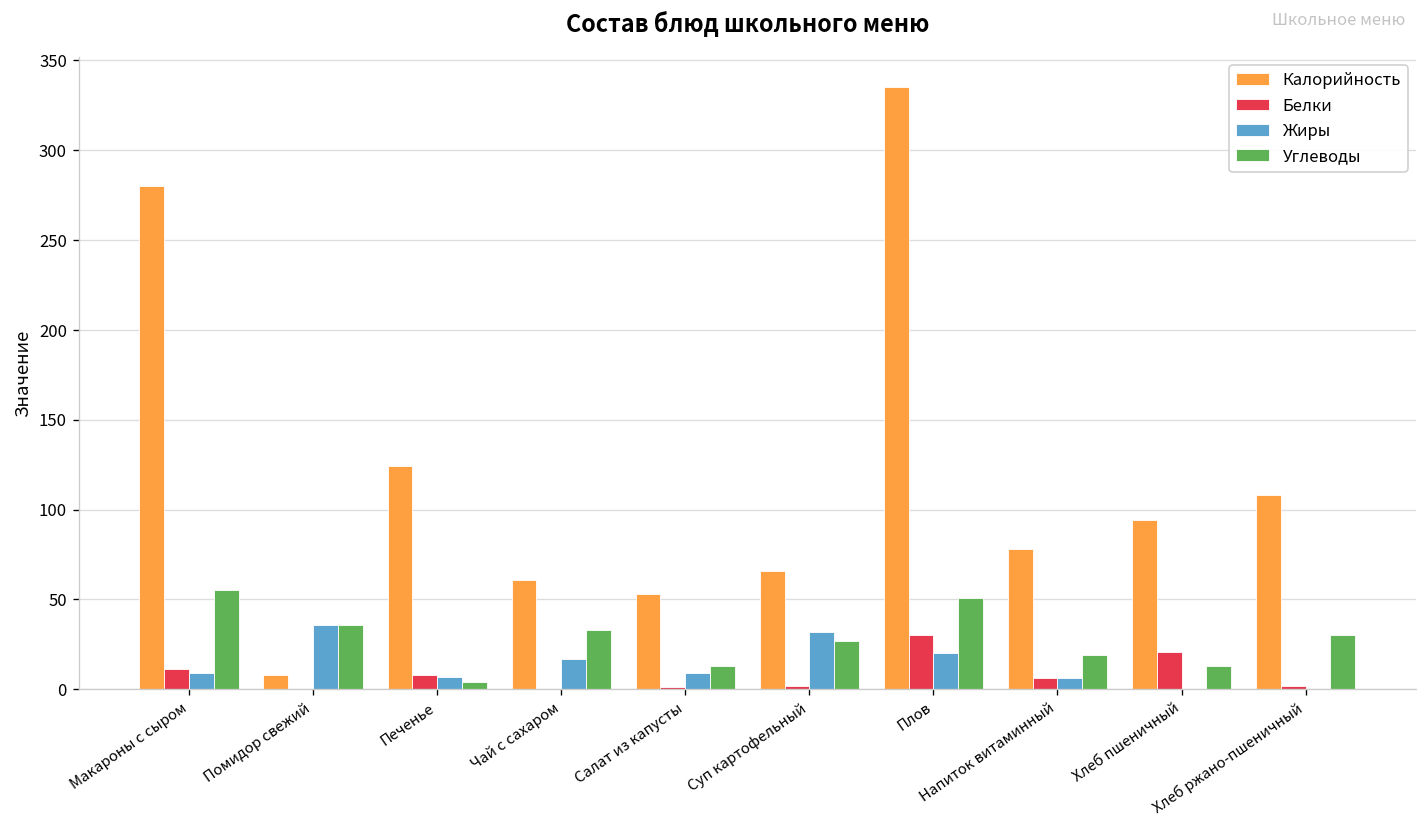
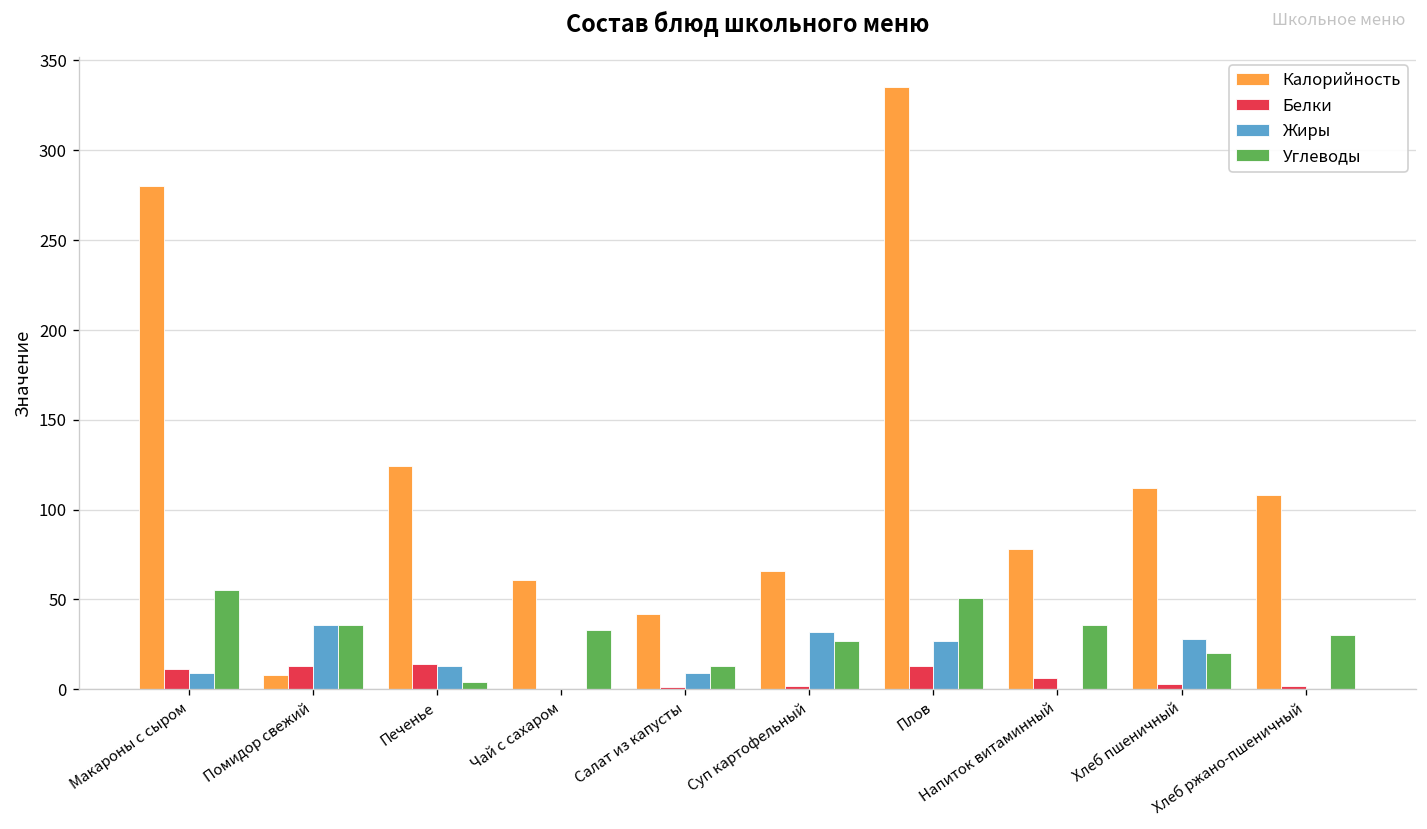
Белки, Помидор свежий: 0 -> 13
Белки, Печенье: 8 -> 14
Жиры, Печенье: 7 -> 13
Жиры, Чай с сахаром: 17 -> 0
Калорийность, Салат из капусты: 53 -> 42
Белки, Плов: 30 -> 13
Жиры, Плов: 20 -> 27
Жиры, Напиток витаминный: 6 -> 0
Углеводы, Напиток витаминный: 19 -> 36
Калорийность, Хлеб пшеничный: 94 -> 112
Белки, Хлеб пшеничный: 21 -> 3
Жиры, Хлеб пшеничный: 0 -> 28
Углеводы, Хлеб пшеничный: 13 -> 20
